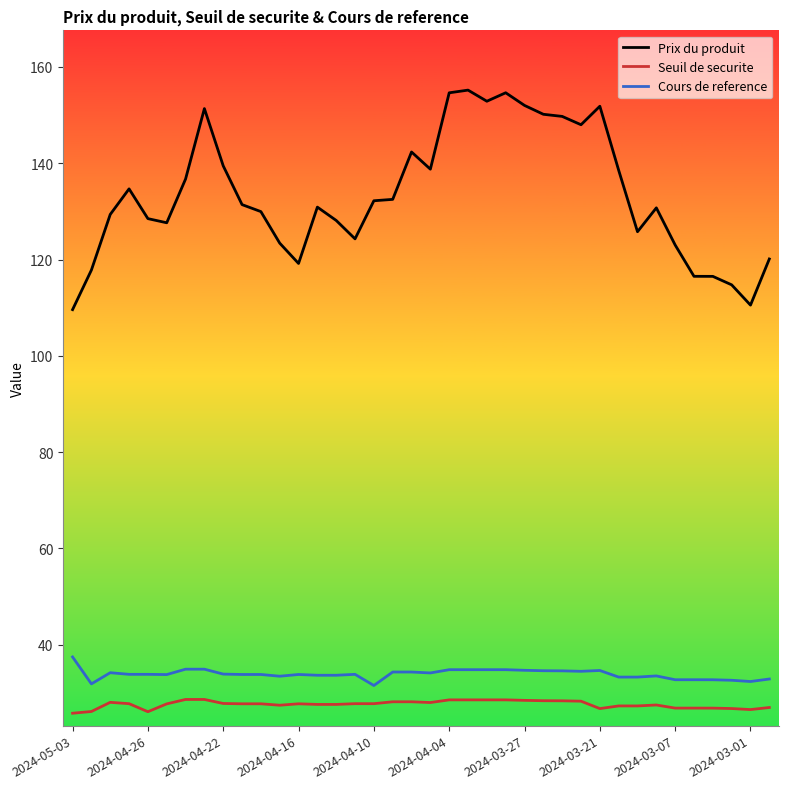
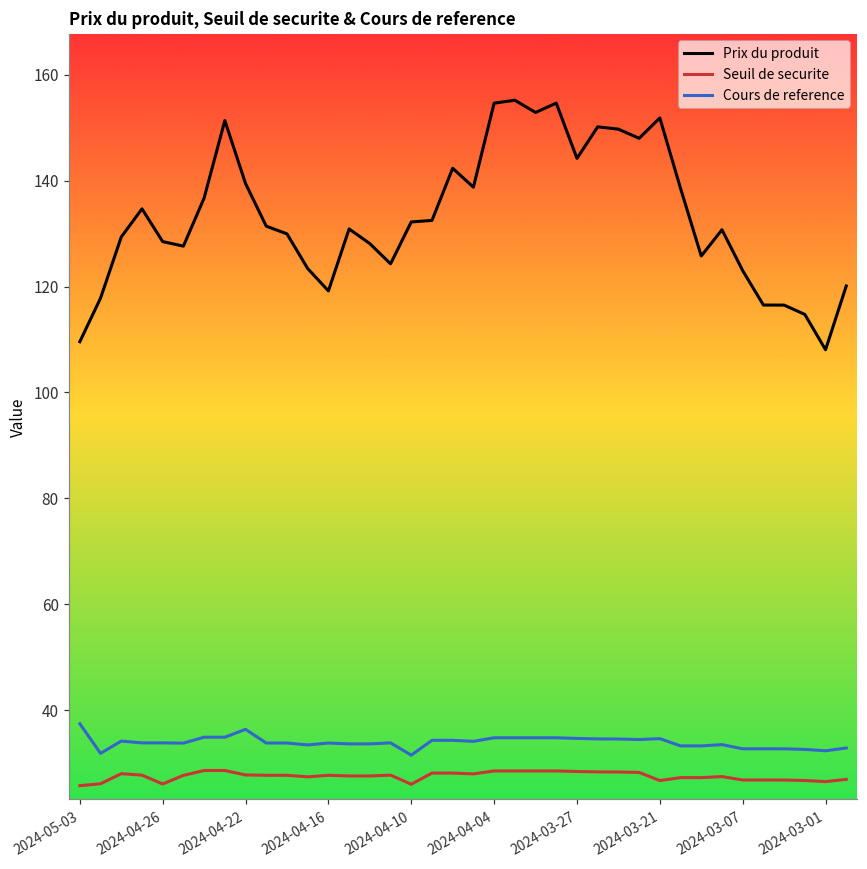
Cours de reference, 2024-04-22: 34 -> 36
Seuil de securite, 2024-04-10: 28 -> 26
Prix du produit, 2024-03-27: 152 -> 144
Prix du produit, 2024-03-01: 111 -> 108
